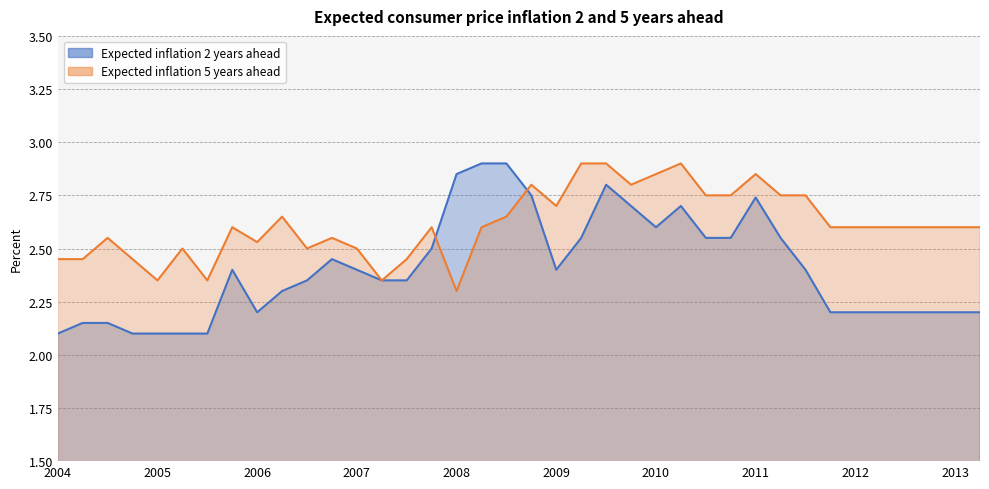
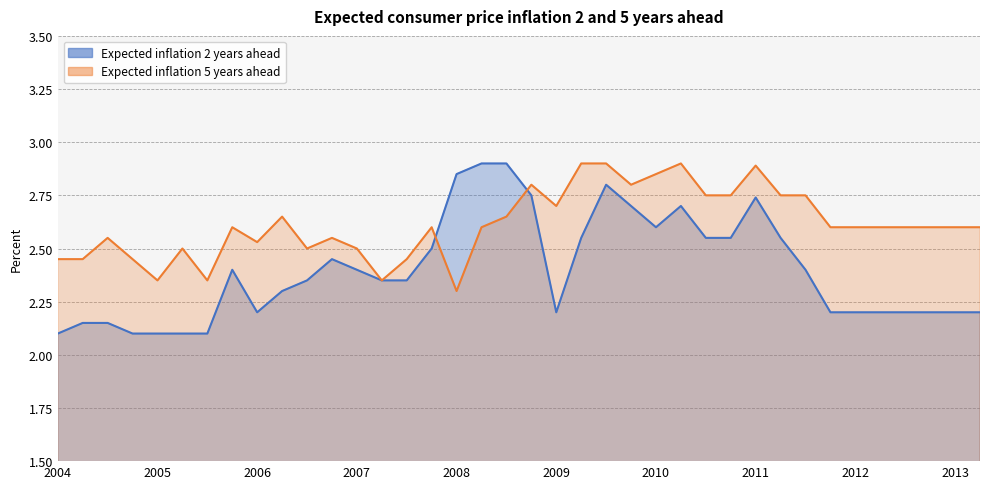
Expected inflation 2 years ahead, 2009: 2.4 -> 2.2
Expected inflation 5 years ahead, 2011: 2.85 -> 2.89
